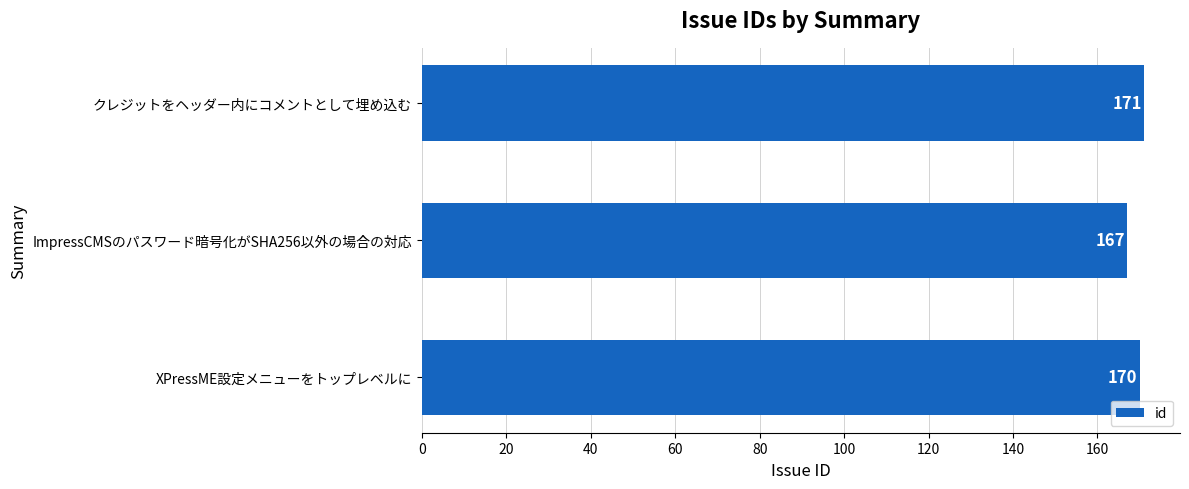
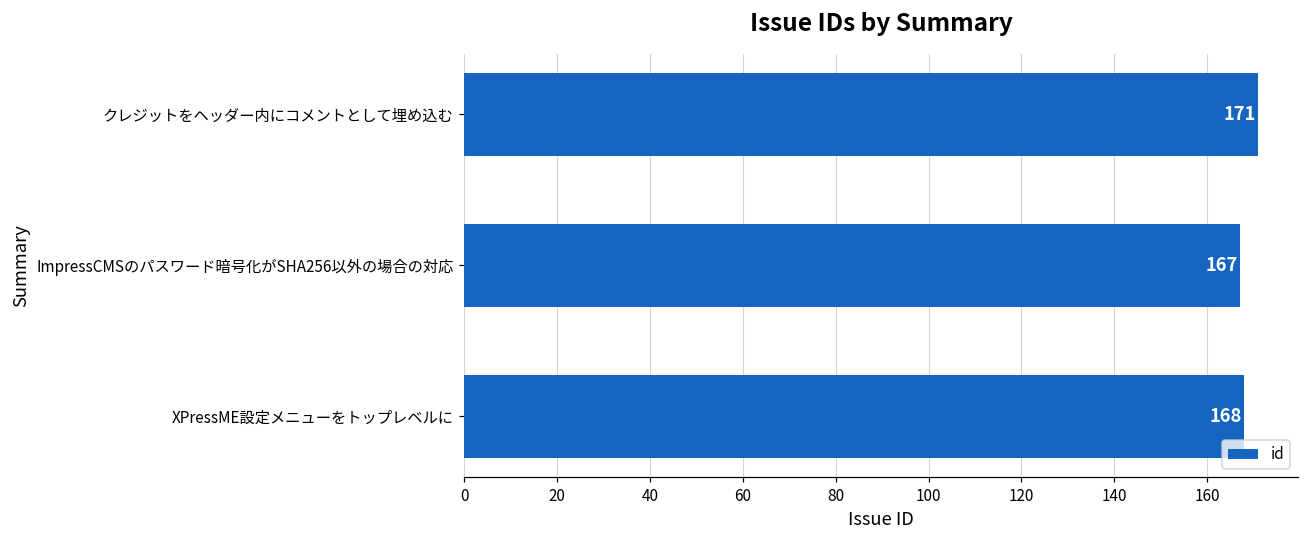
XPressME設定メニューをトップレベルに: 170 -> 168
